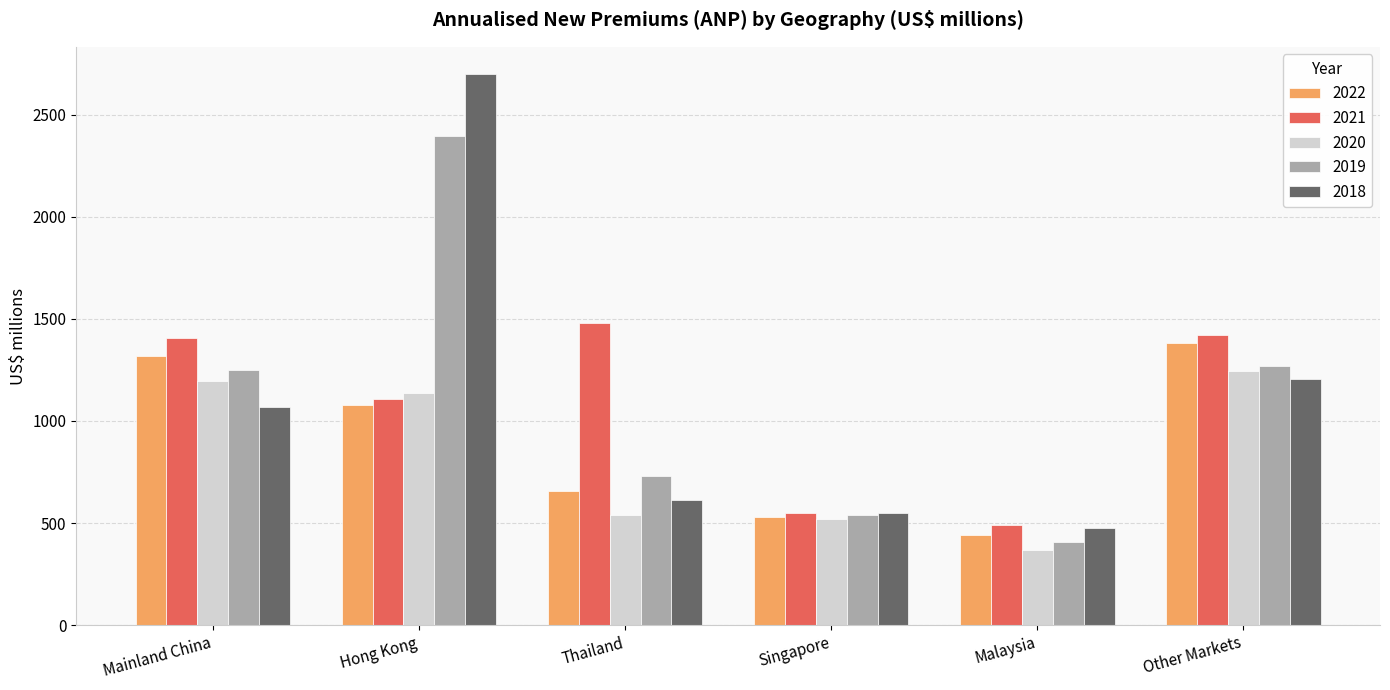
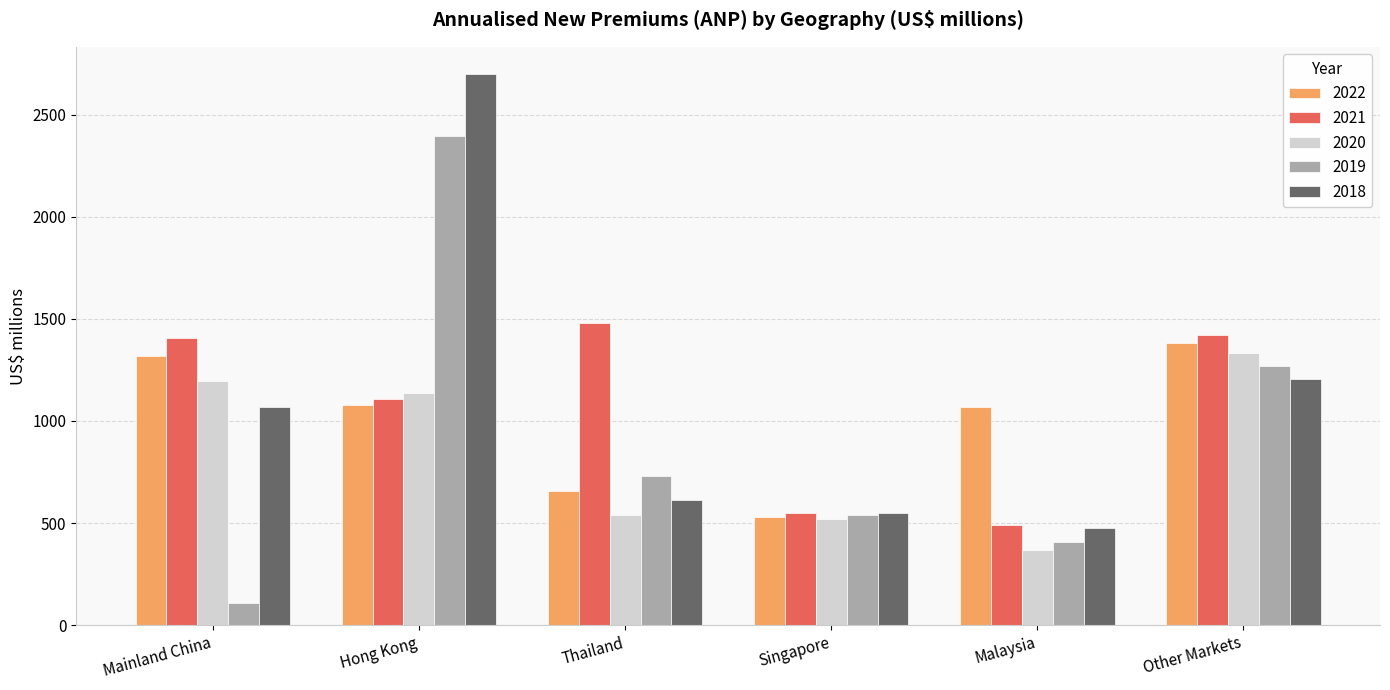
2019, Mainland China: 1250 -> 110
2022, Malaysia: 440 -> 1070
2020, Other Markets: 1240 -> 1330
